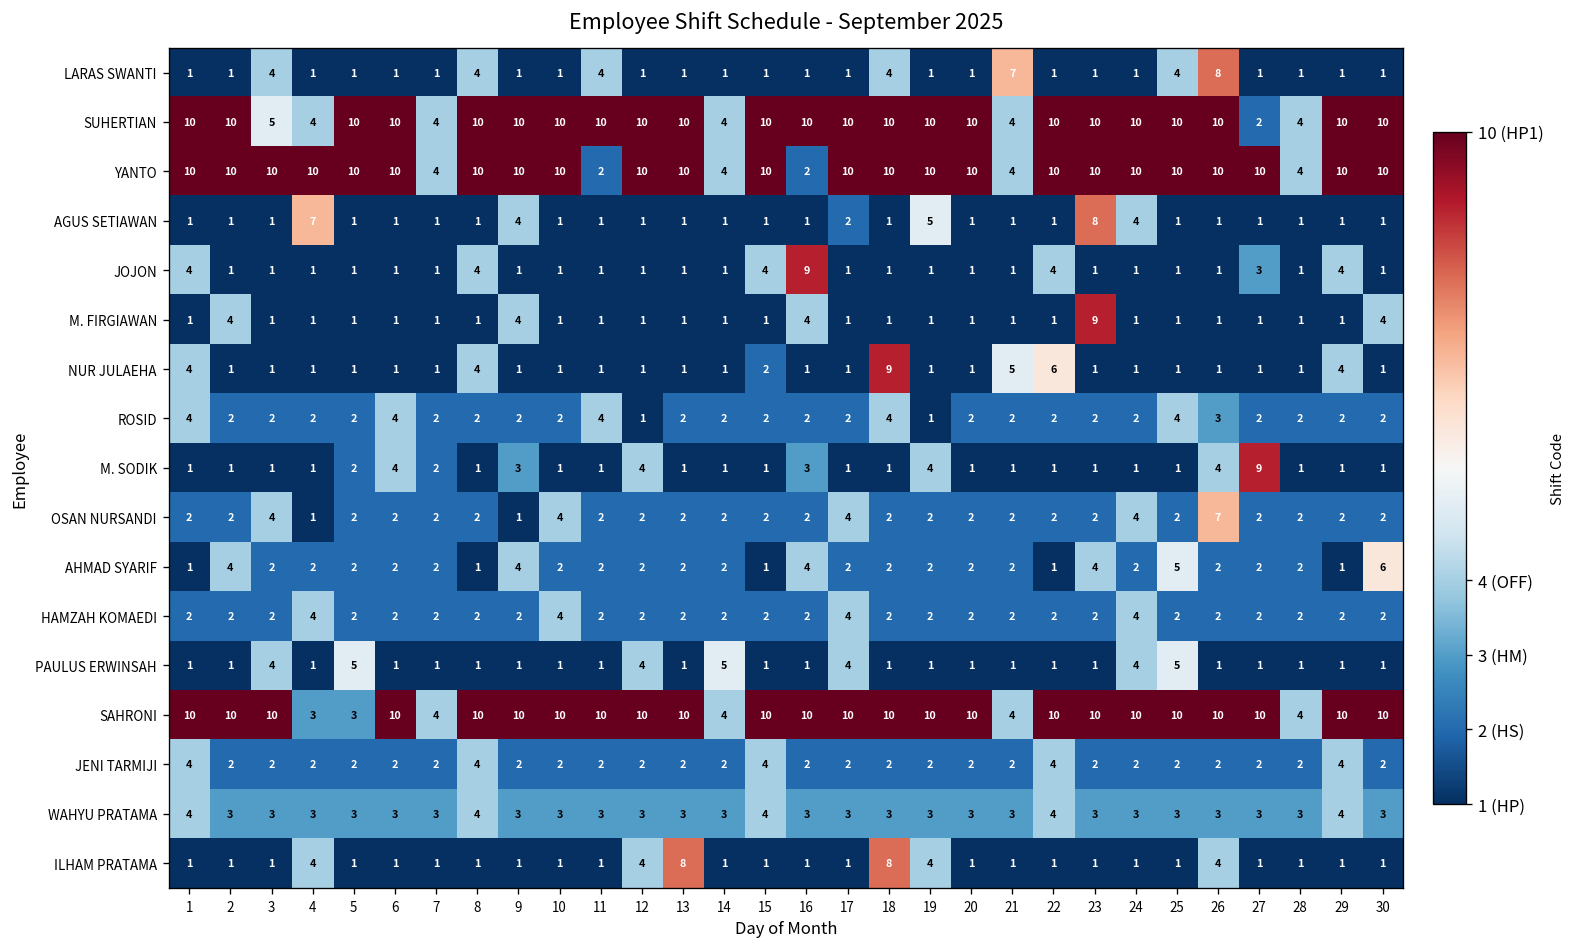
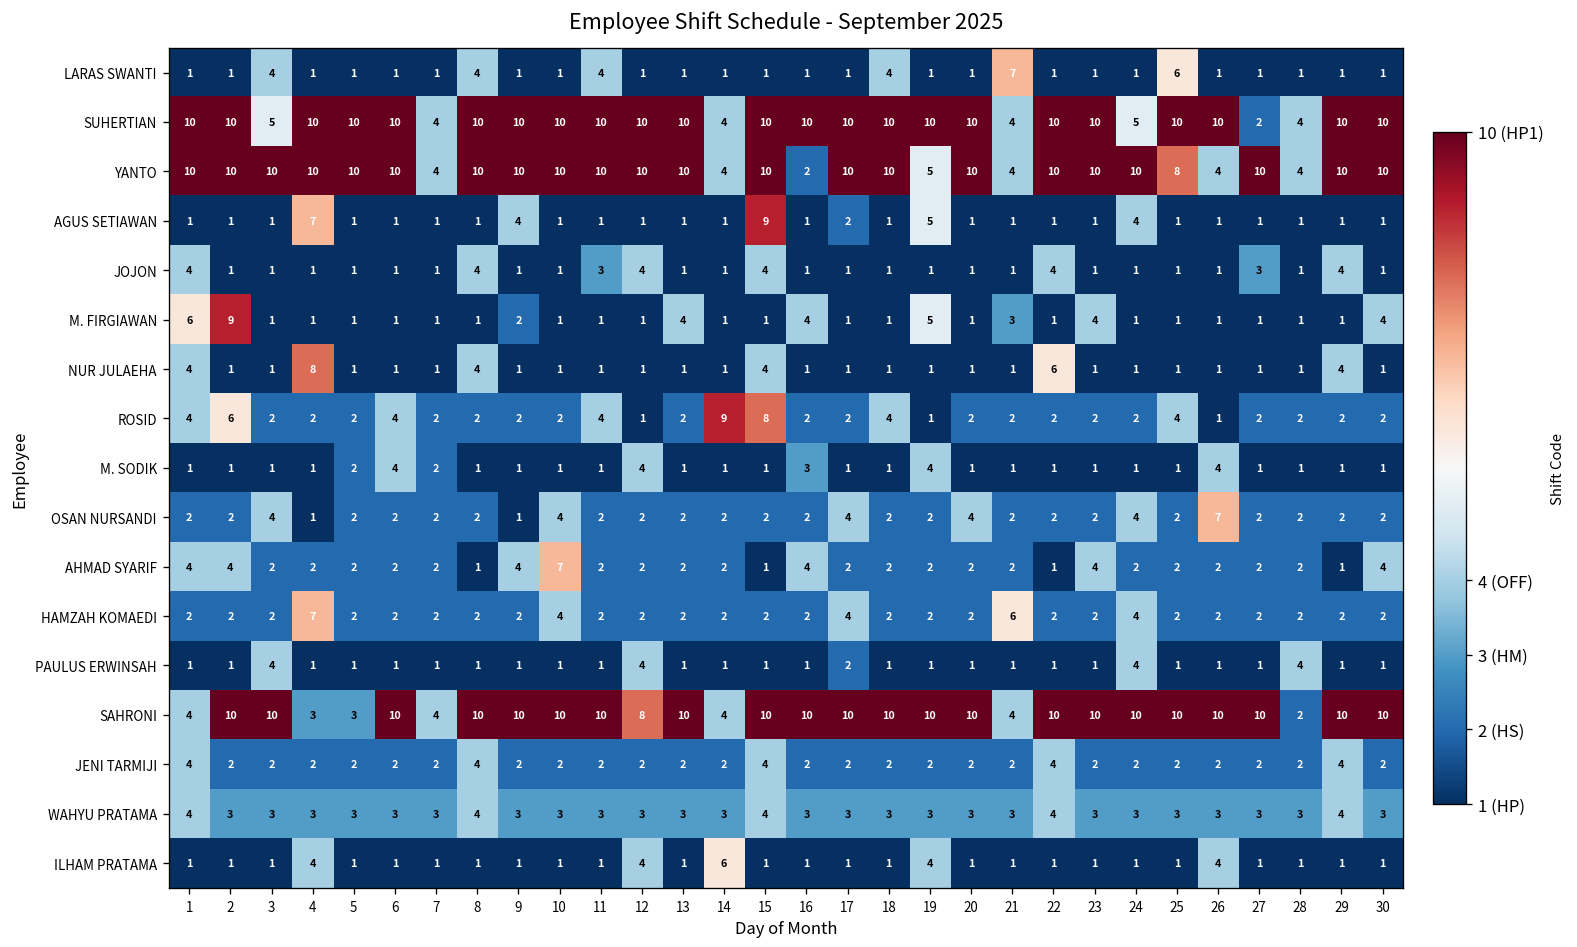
LARAS SWANTI, 25: 4 -> 6
LARAS SWANTI, 26: 8 -> 1
SUHERTIAN, 4: 4 -> 10
SUHERTIAN, 24: 10 -> 5
YANTO, 11: 2 -> 10
YANTO, 19: 10 -> 5
YANTO, 25: 10 -> 8
YANTO, 26: 10 -> 4
AGUS SETIAWAN, 15: 1 -> 9
AGUS SETIAWAN, 23: 8 -> 1
JOJON, 11: 1 -> 3
JOJON, 12: 1 -> 4
JOJON, 16: 9 -> 1
M. FIRGIAWAN, 1: 1 -> 6
M. FIRGIAWAN, 2: 4 -> 9
M. FIRGIAWAN, 9: 4 -> 2
M. FIRGIAWAN, 13: 1 -> 4
M. FIRGIAWAN, 19: 1 -> 5
M. FIRGIAWAN, 21: 1 -> 3
M. FIRGIAWAN, 23: 9 -> 4
NUR JULAEHA, 4: 1 -> 8
NUR JULAEHA, 15: 2 -> 4
NUR JULAEHA, 18: 9 -> 1
NUR JULAEHA, 21: 5 -> 1
ROSID, 2: 2 -> 6
ROSID, 14: 2 -> 9
ROSID, 15: 2 -> 8
ROSID, 26: 3 -> 1
M. SODIK, 9: 3 -> 1
M. SODIK, 27: 9 -> 1
OSAN NURSANDI, 20: 2 -> 4
AHMAD SYARIF, 1: 1 -> 4
AHMAD SYARIF, 10: 2 -> 7
AHMAD SYARIF, 25: 5 -> 2
AHMAD SYARIF, 30: 6 -> 4
HAMZAH KOMAEDI, 4: 4 -> 7
HAMZAH KOMAEDI, 21: 2 -> 6
PAULUS ERWINSAH, 5: 5 -> 1
PAULUS ERWINSAH, 14: 5 -> 1
PAULUS ERWINSAH, 17: 4 -> 2
PAULUS ERWINSAH, 25: 5 -> 1
PAULUS ERWINSAH, 28: 1 -> 4
SAHRONI, 1: 10 -> 4
SAHRONI, 12: 10 -> 8
SAHRONI, 28: 4 -> 2
ILHAM PRATAMA, 13: 8 -> 1
ILHAM PRATAMA, 14: 1 -> 6
ILHAM PRATAMA, 18: 8 -> 1
